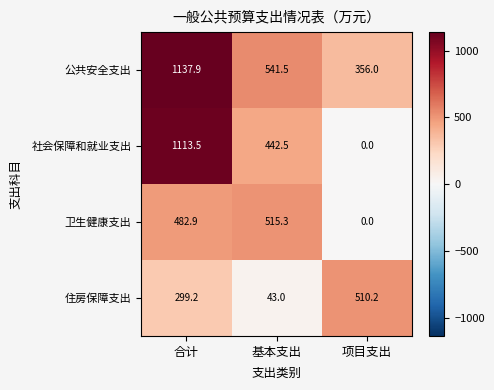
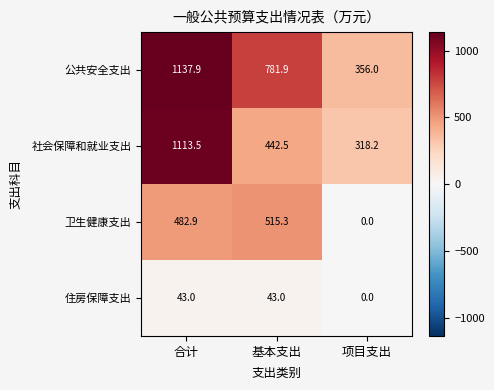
公共安全支出, 基本支出: 541.5 -> 781.9
社会保障和就业支出, 项目支出: 0.0 -> 318.2
住房保障支出, 合计: 299.2 -> 43.0
住房保障支出, 项目支出: 510.2 -> 0.0
